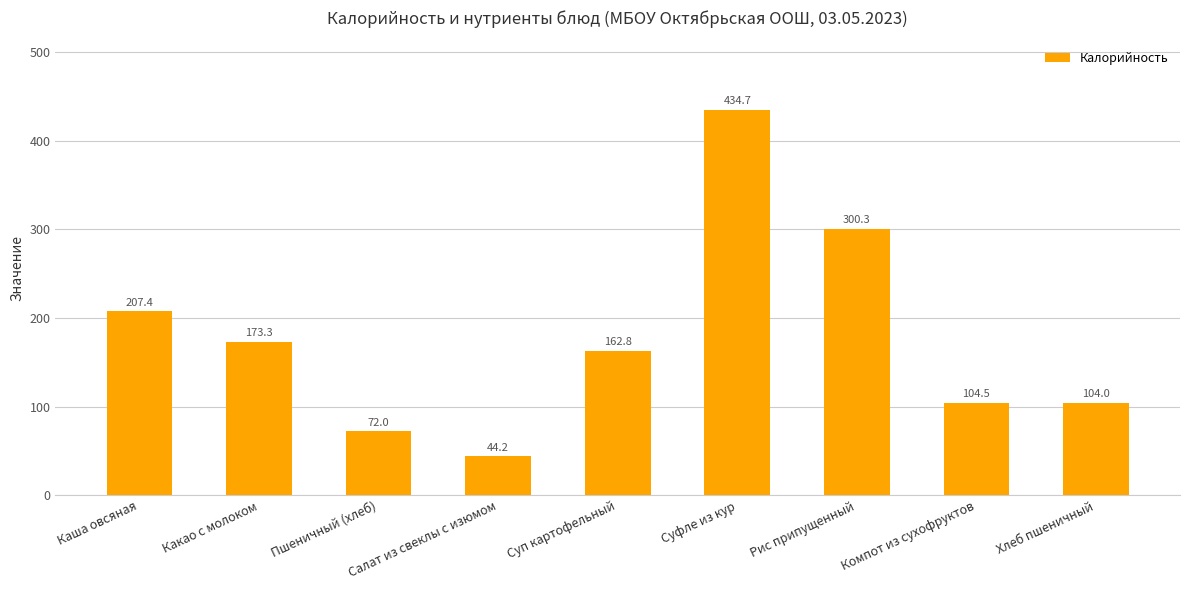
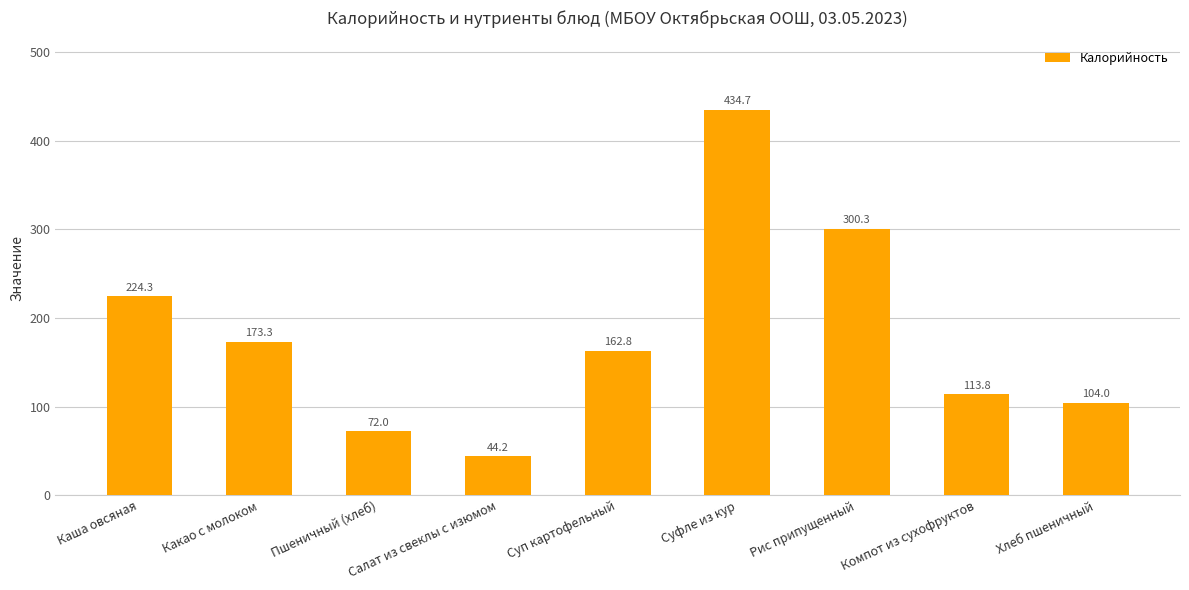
Каша овсяная: 207.4 -> 224.3
Компот из сухофруктов: 104.5 -> 113.8
